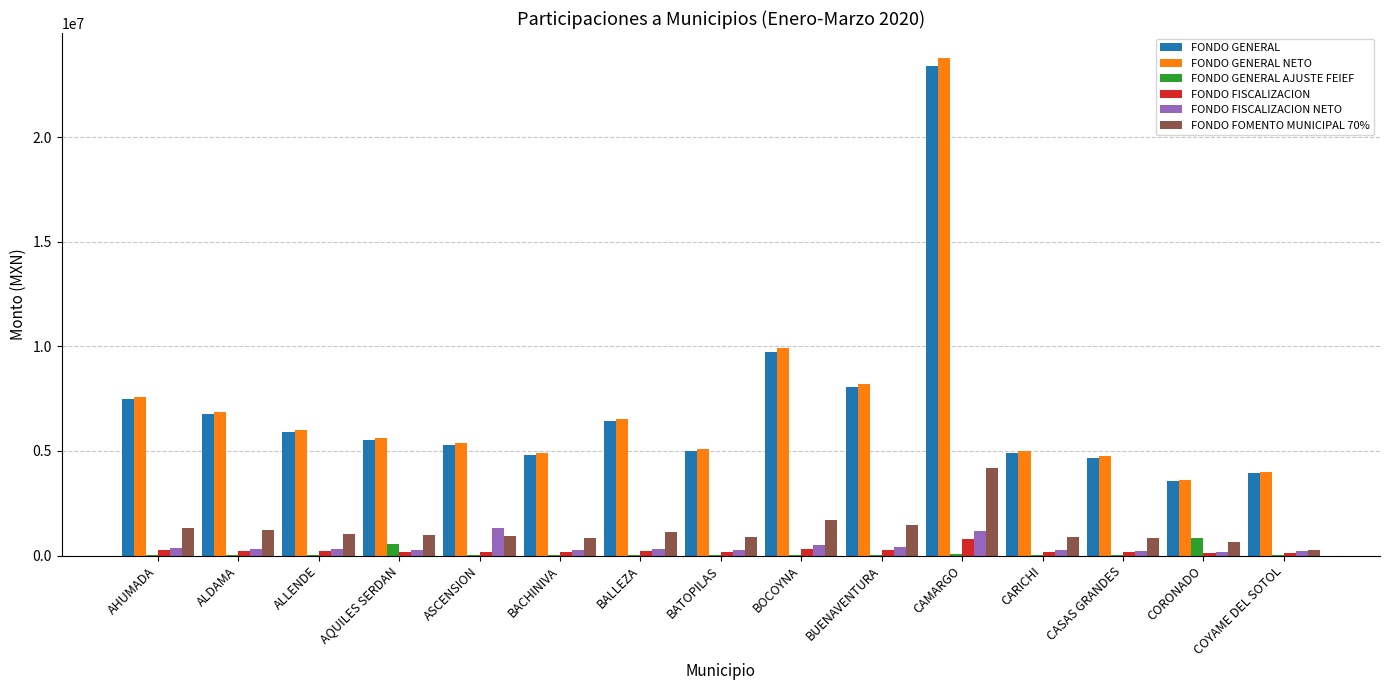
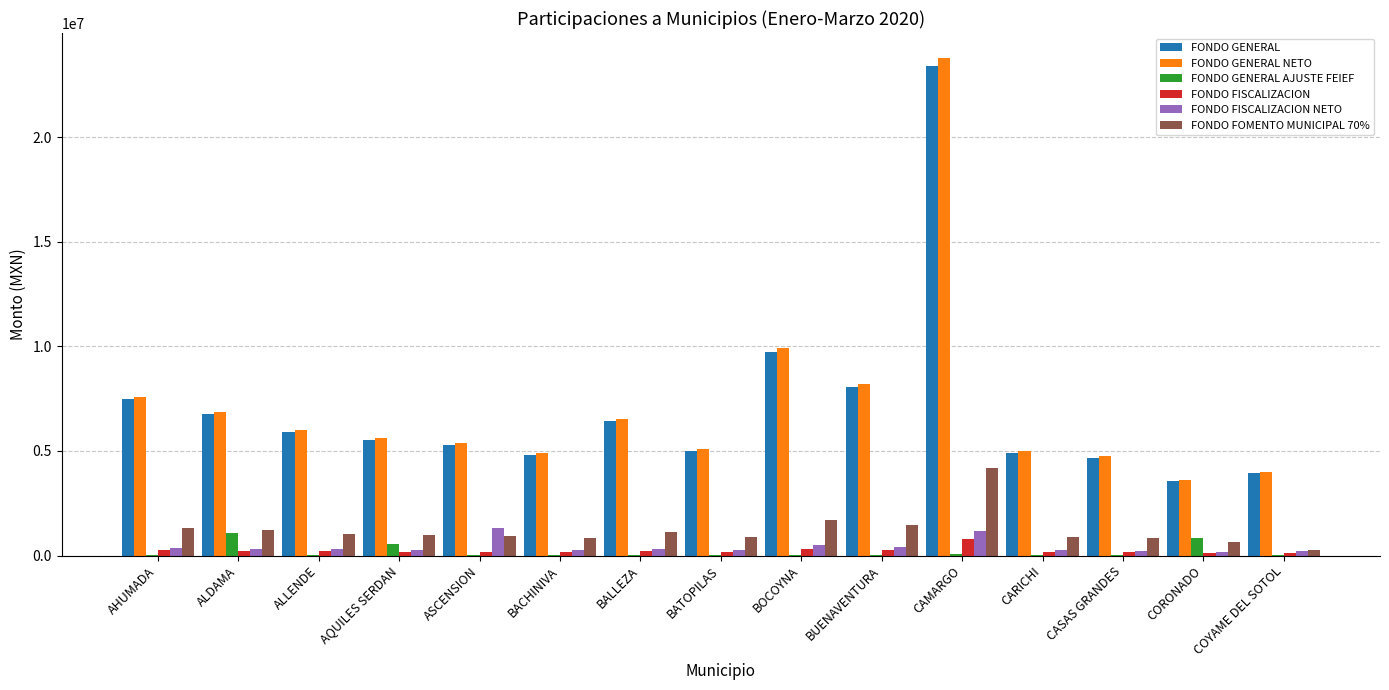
FONDO GENERAL AJUSTE FEIEF, ALDAMA: 0 -> 1100000
